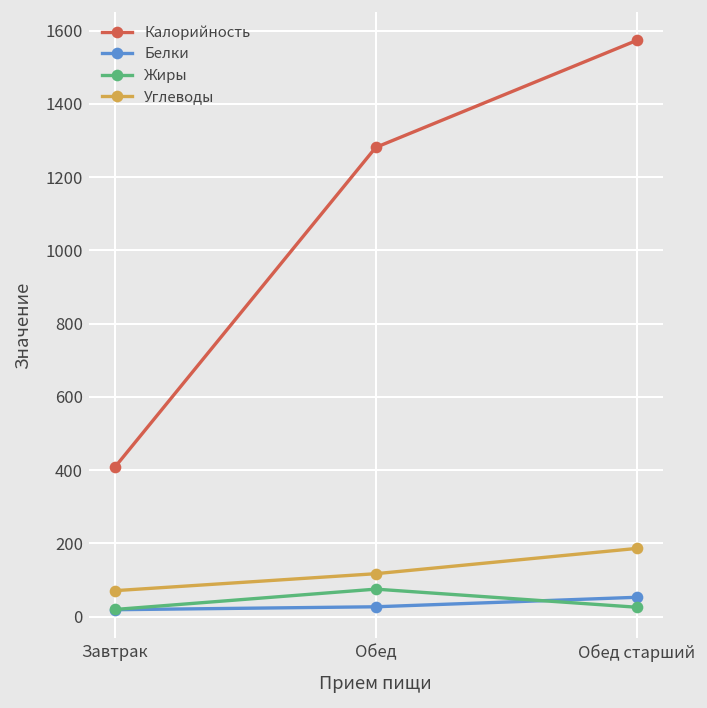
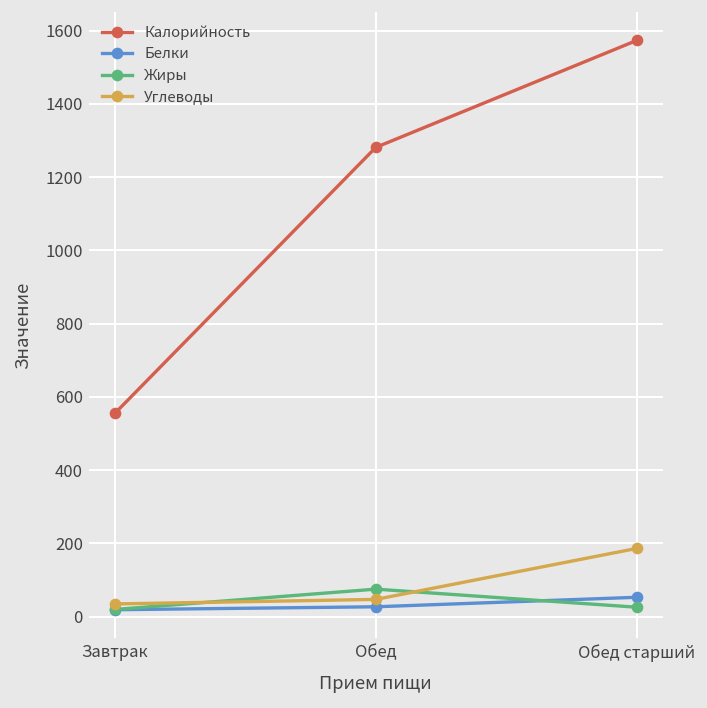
Калорийность, Завтрак: 410 -> 560
Углеводы, Завтрак: 70 -> 30
Углеводы, Обед: 120 -> 50
